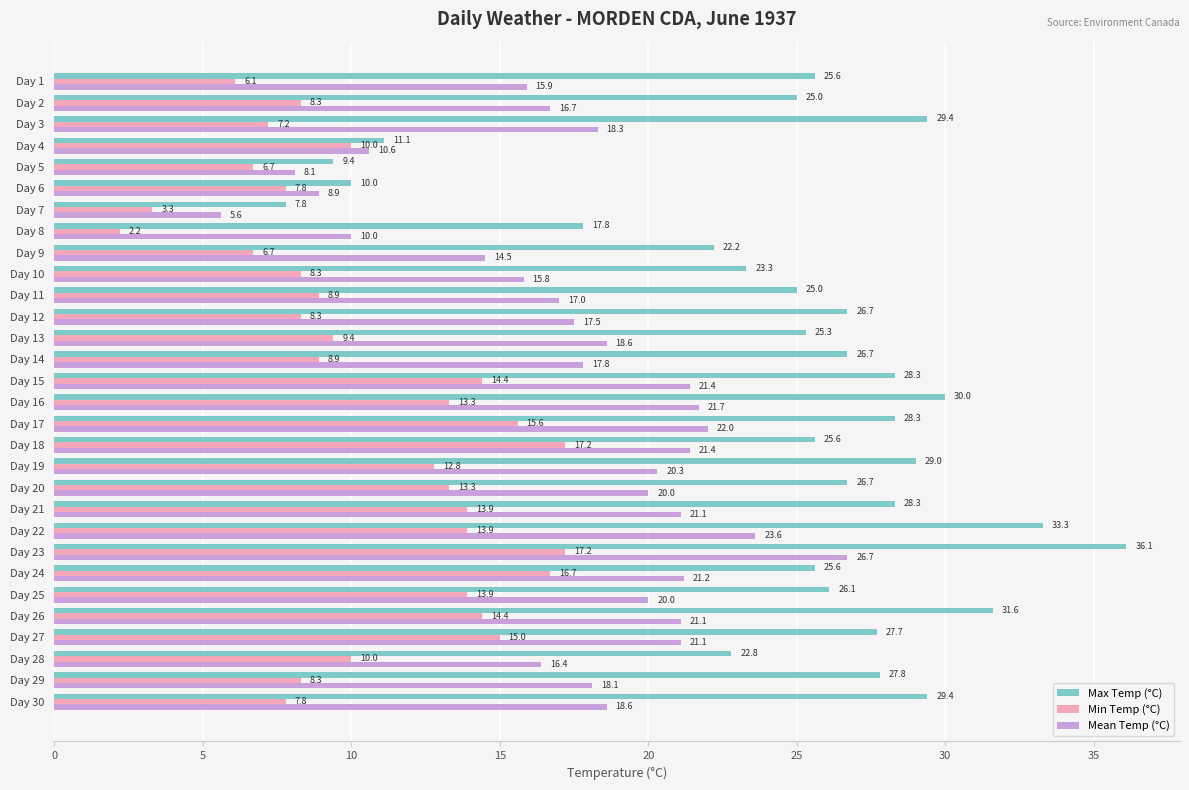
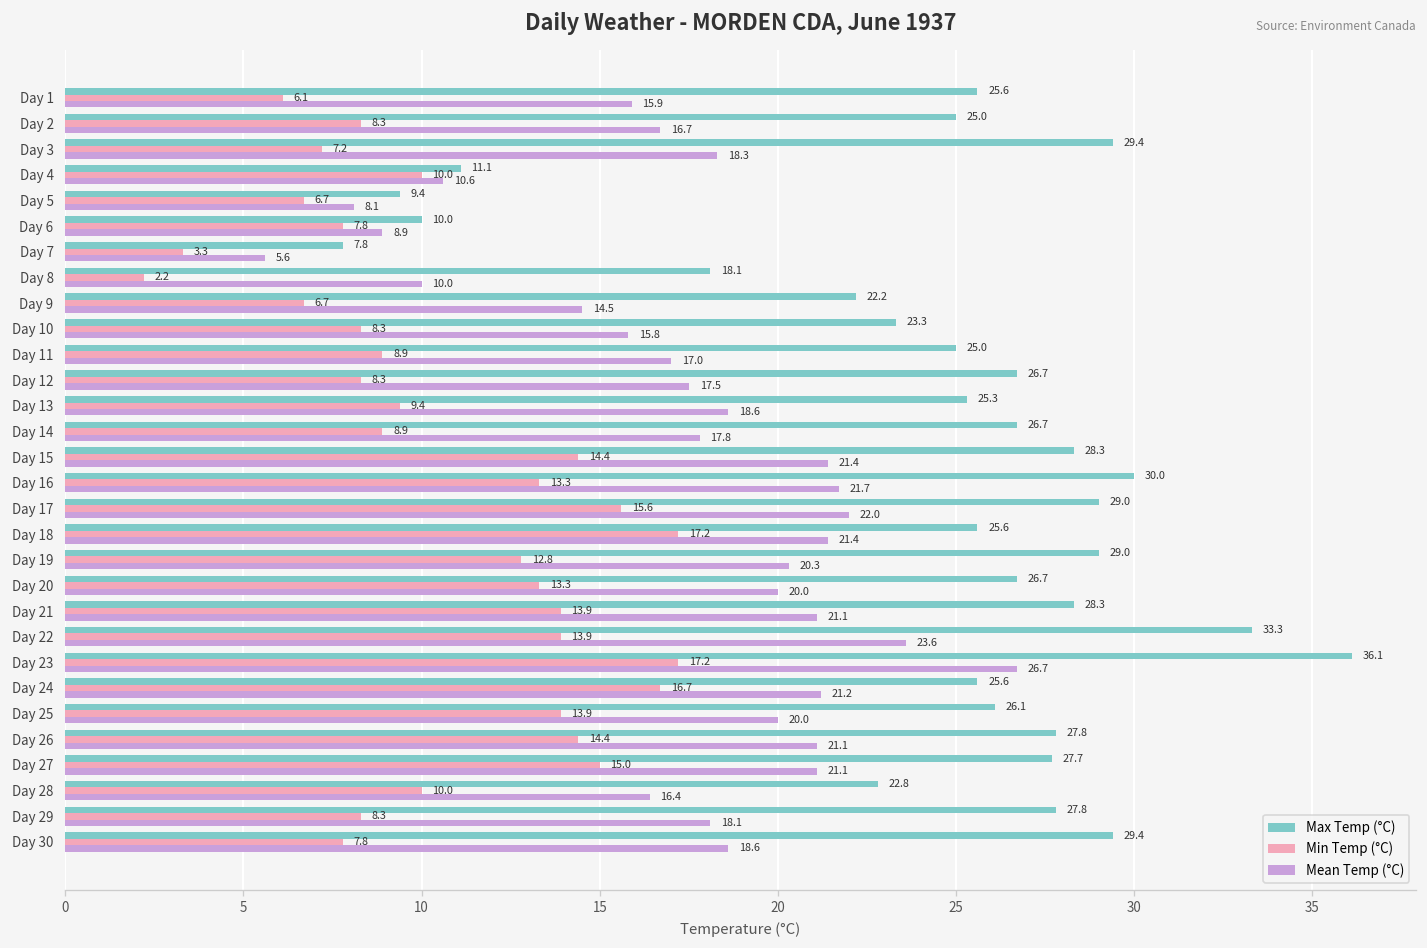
Max Temp (°C), Day 8: 17.8 -> 18.1
Max Temp (°C), Day 17: 28.3 -> 29.0
Max Temp (°C), Day 26: 31.6 -> 27.8
